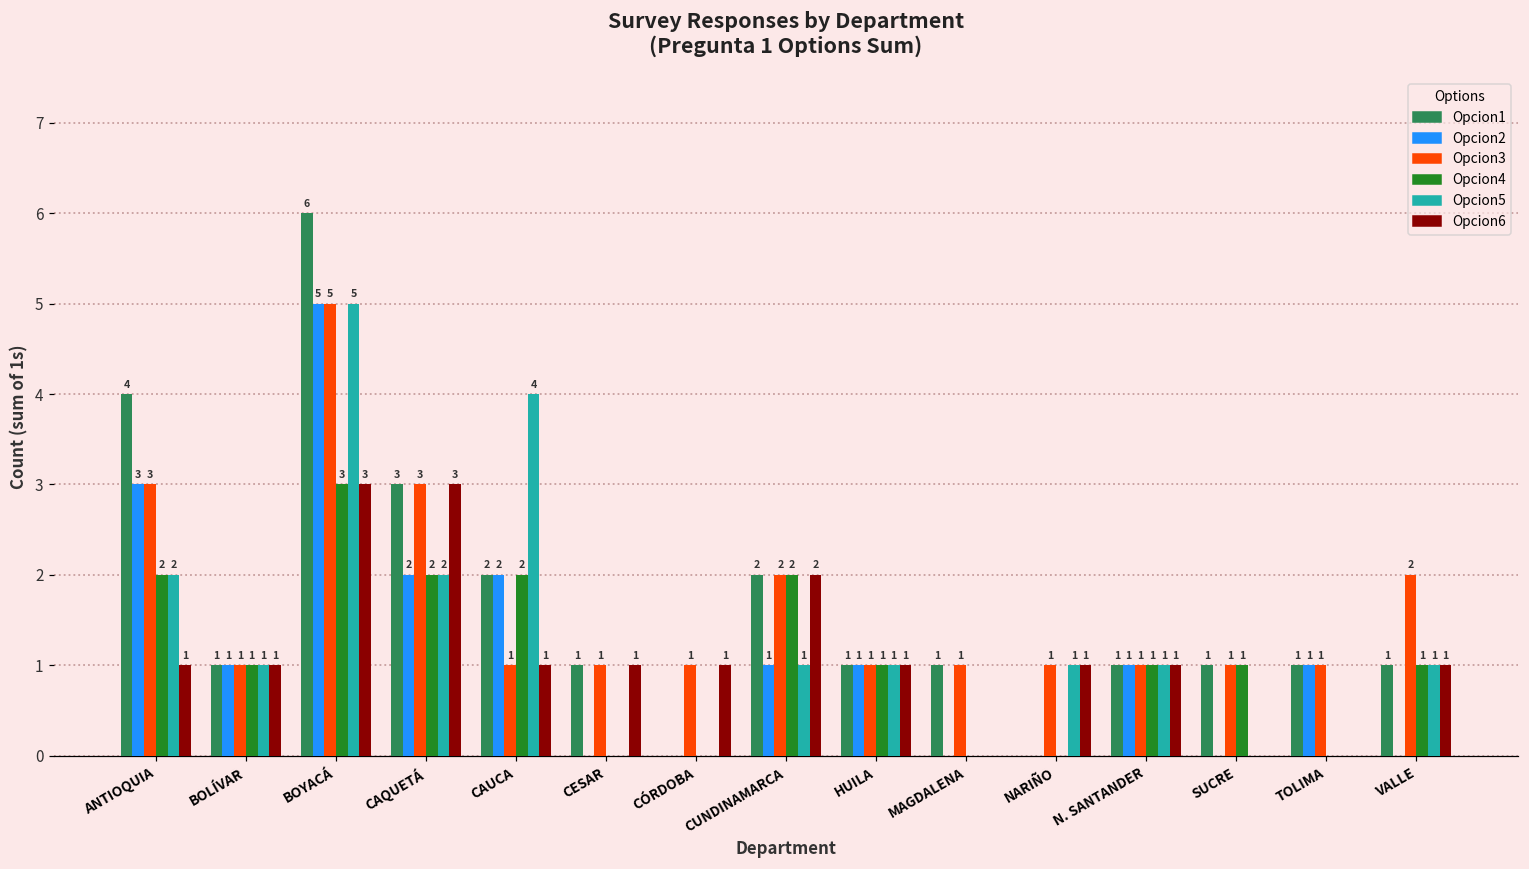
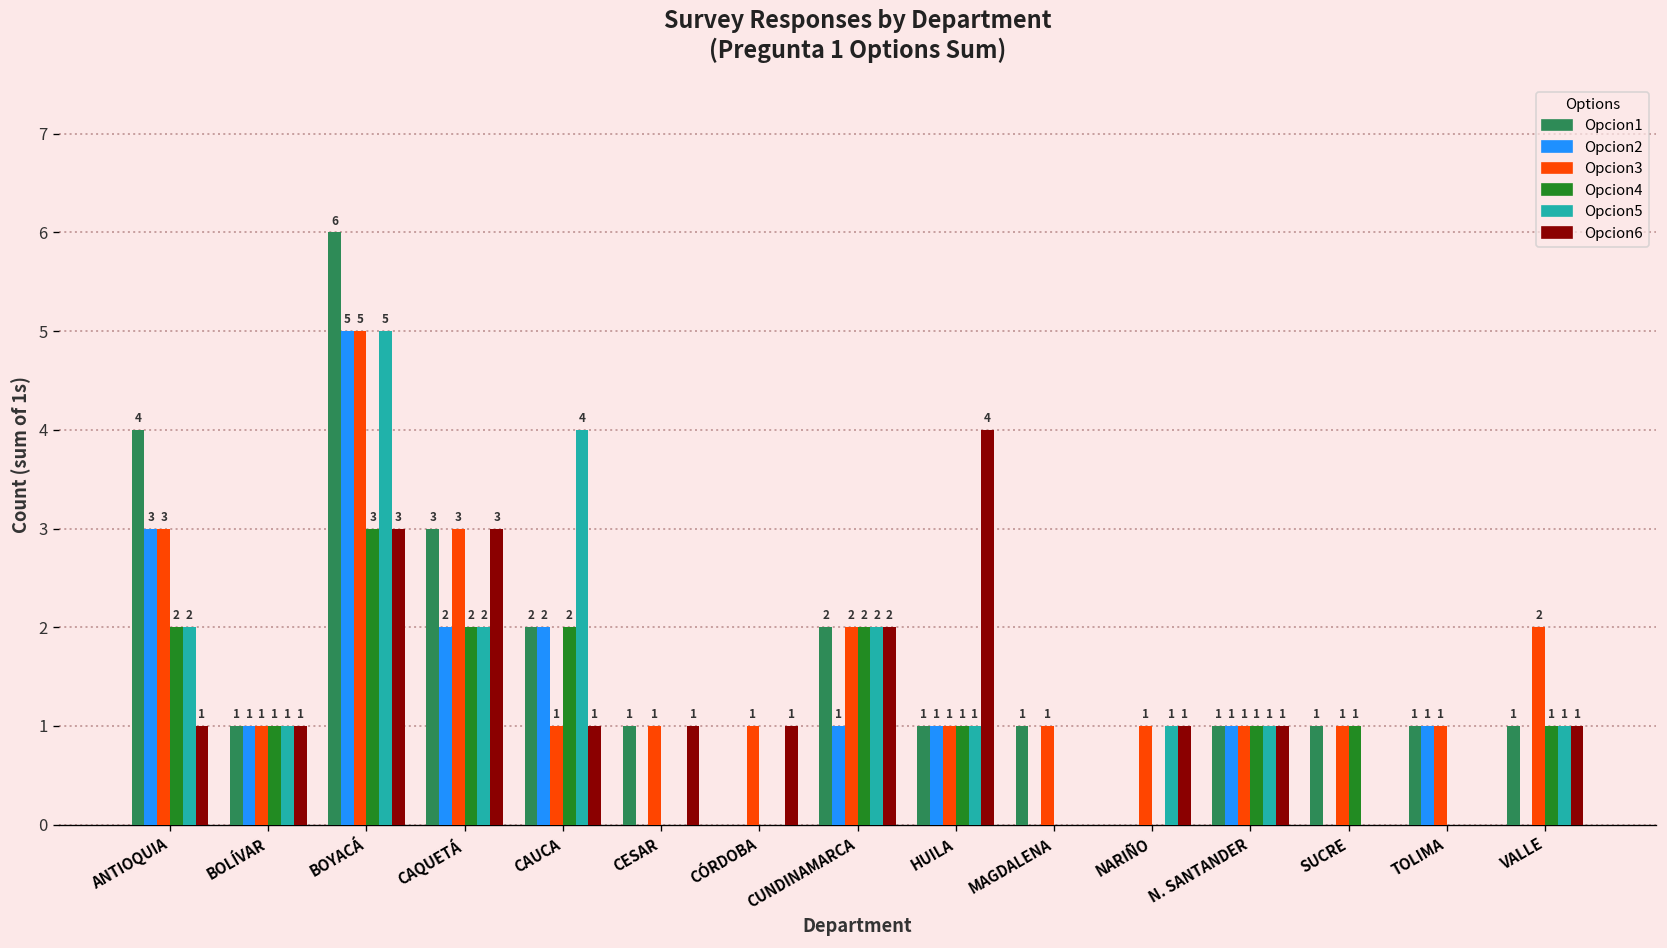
Opcion5, CUNDINAMARCA: 1 -> 2
Opcion6, HUILA: 1 -> 4
